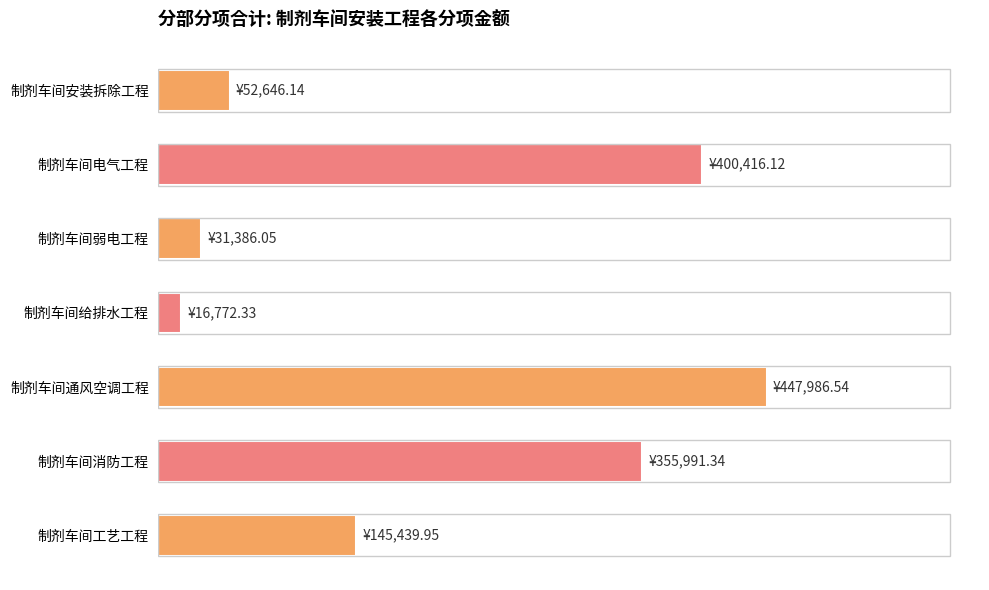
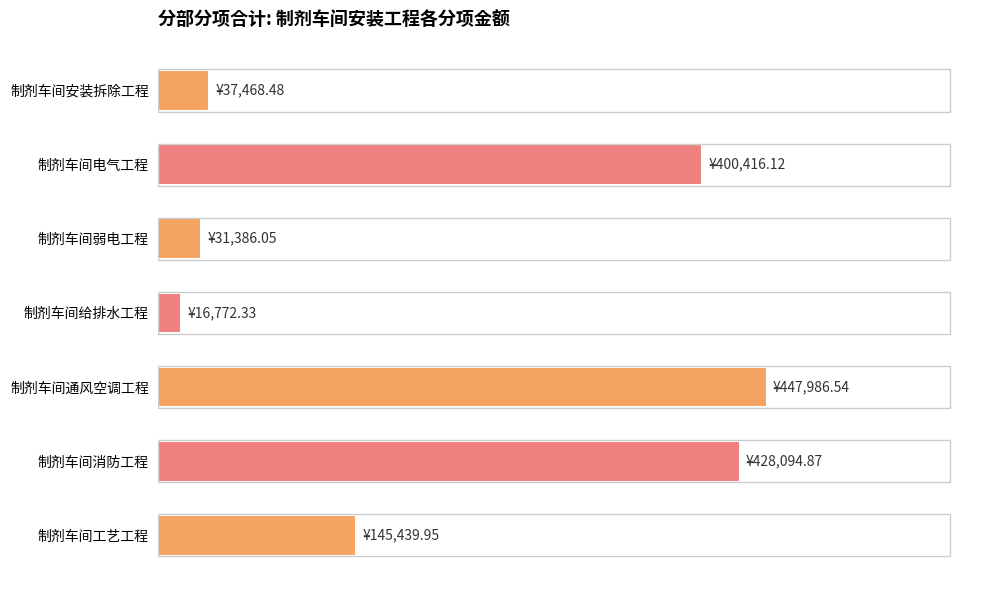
制剂车间安装拆除工程: ¥52,646.14 -> ¥37,468.48
制剂车间消防工程: ¥355,991.34 -> ¥428,094.87
